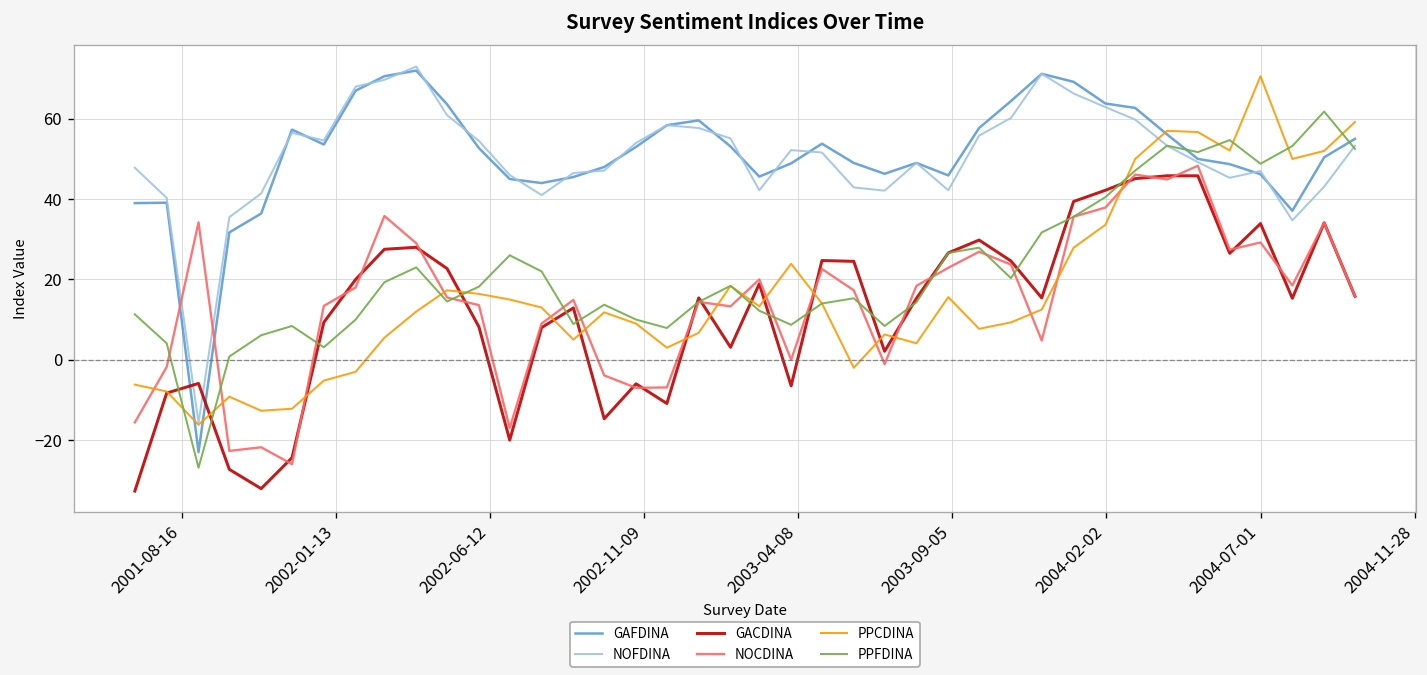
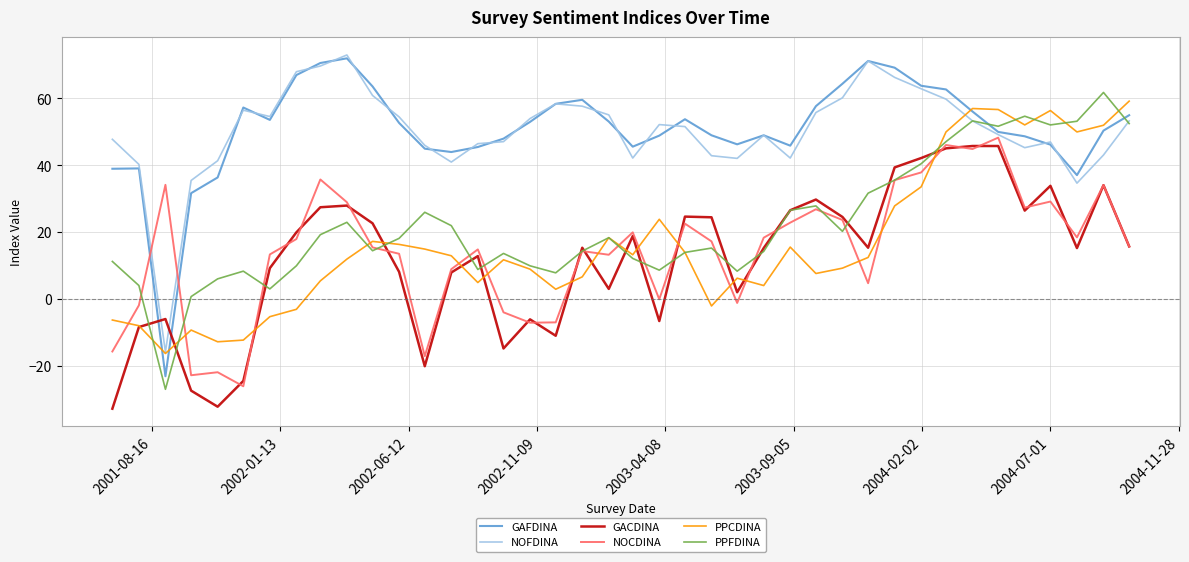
PPCDINA, 2004-07-01: 71 -> 56
PPFDINA, 2004-07-01: 49 -> 52
